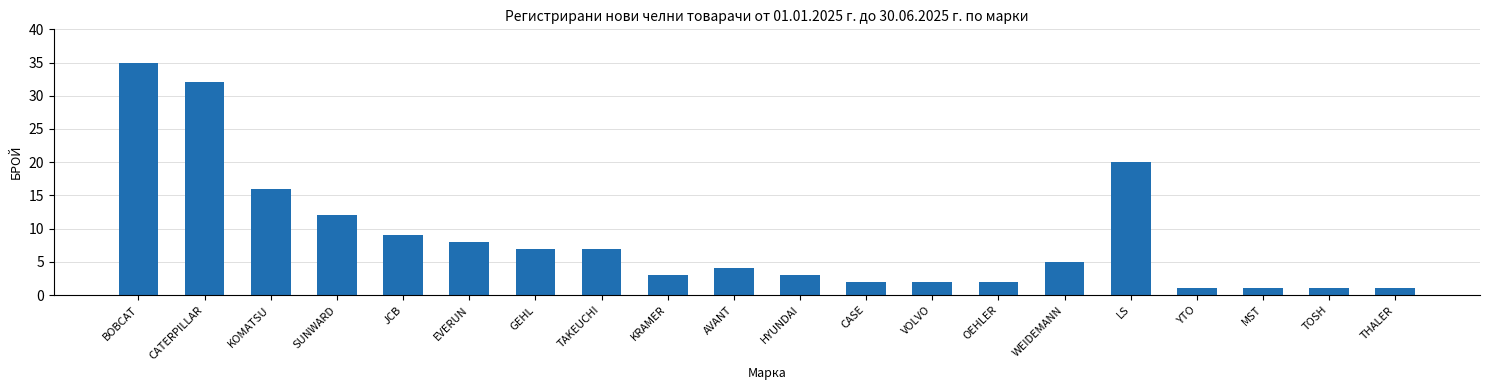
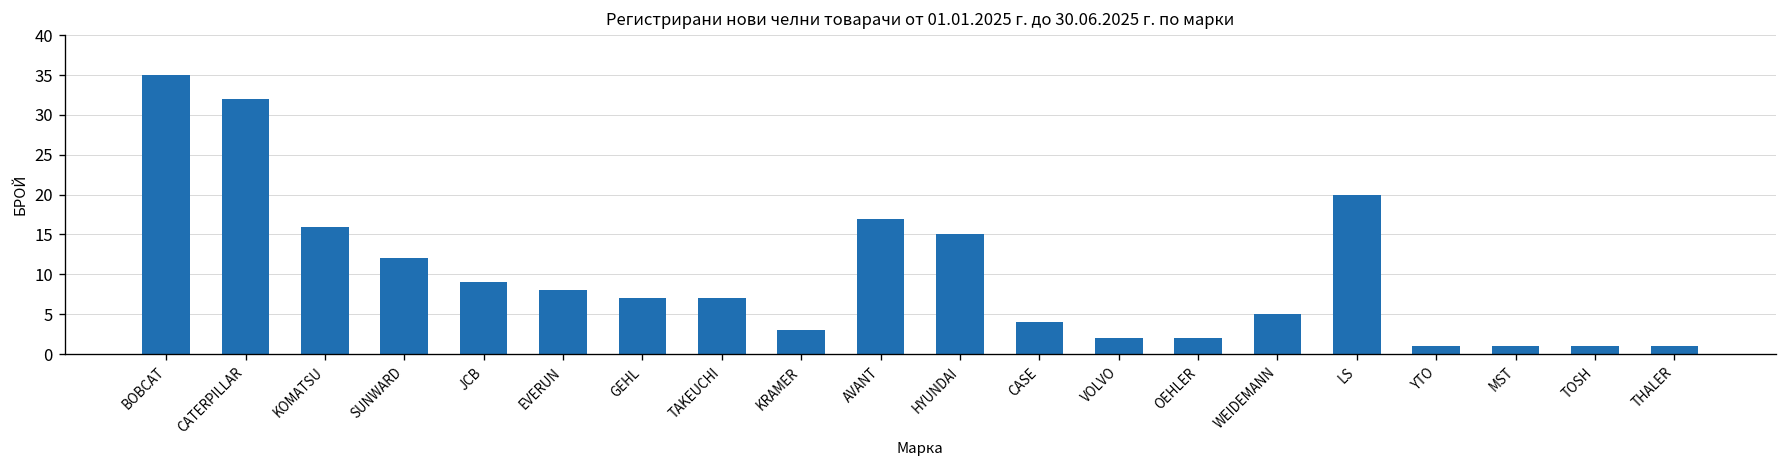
AVANT: 4 -> 17
HYUNDAI: 3 -> 15
CASE: 2 -> 4
